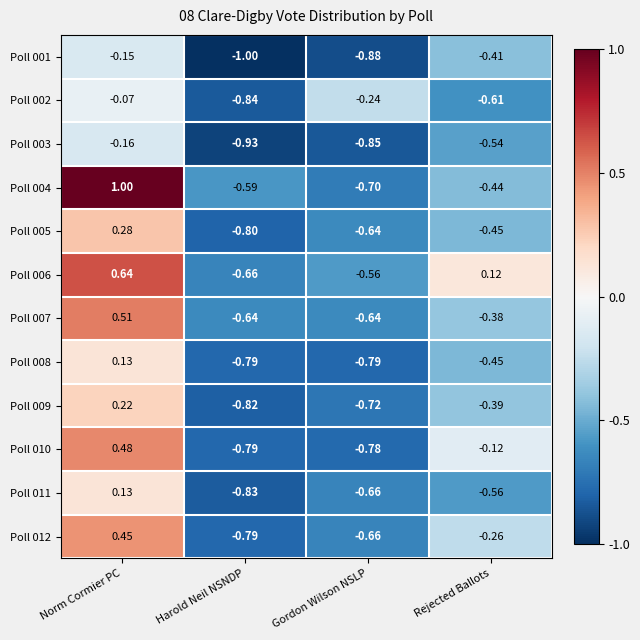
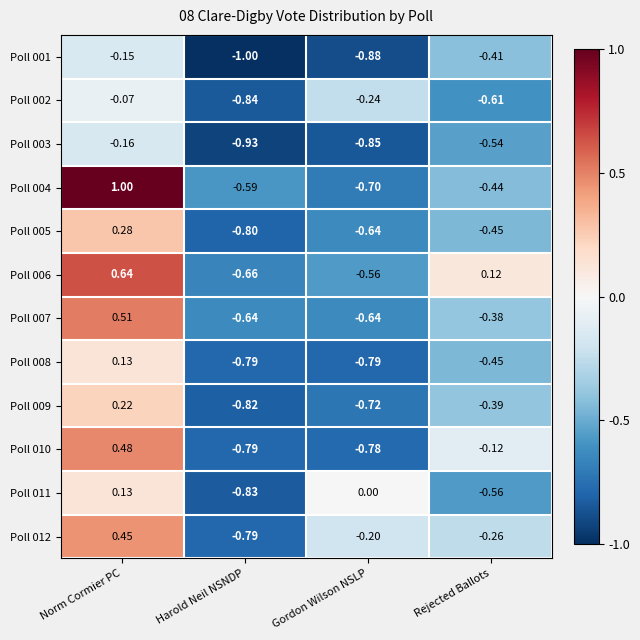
Poll 011, Gordon Wilson NSLP: -0.66 -> 0.00
Poll 012, Gordon Wilson NSLP: -0.66 -> -0.20
